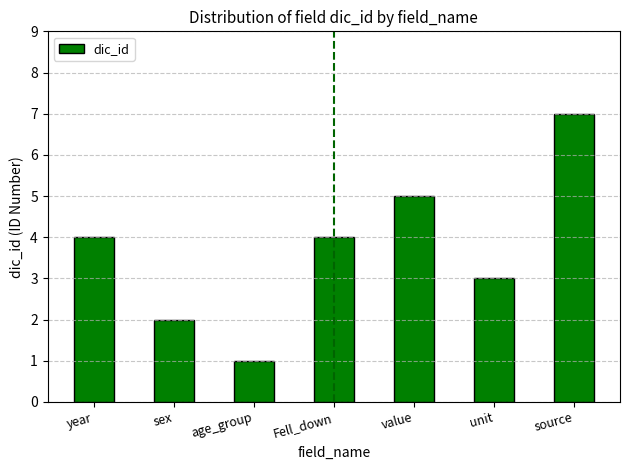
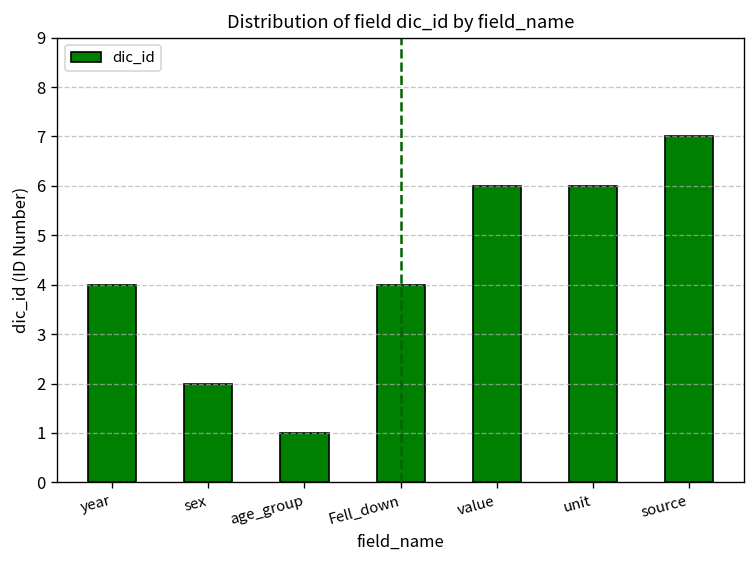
value: 5 -> 6
unit: 3 -> 6
